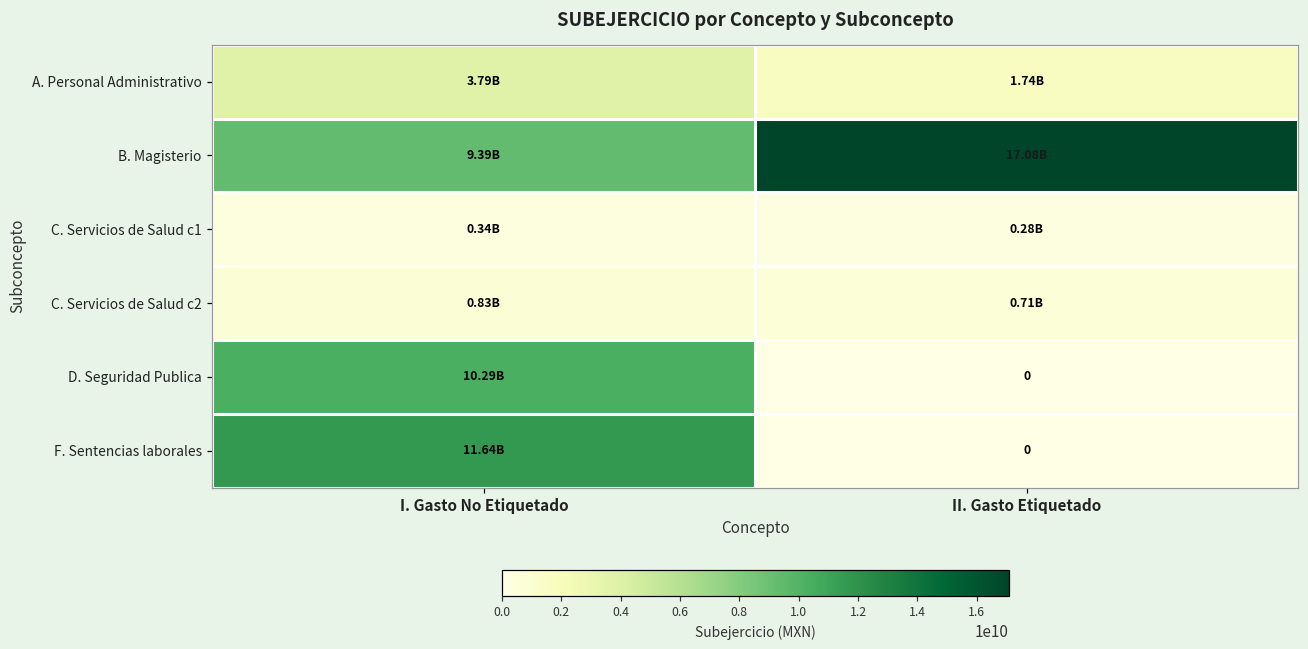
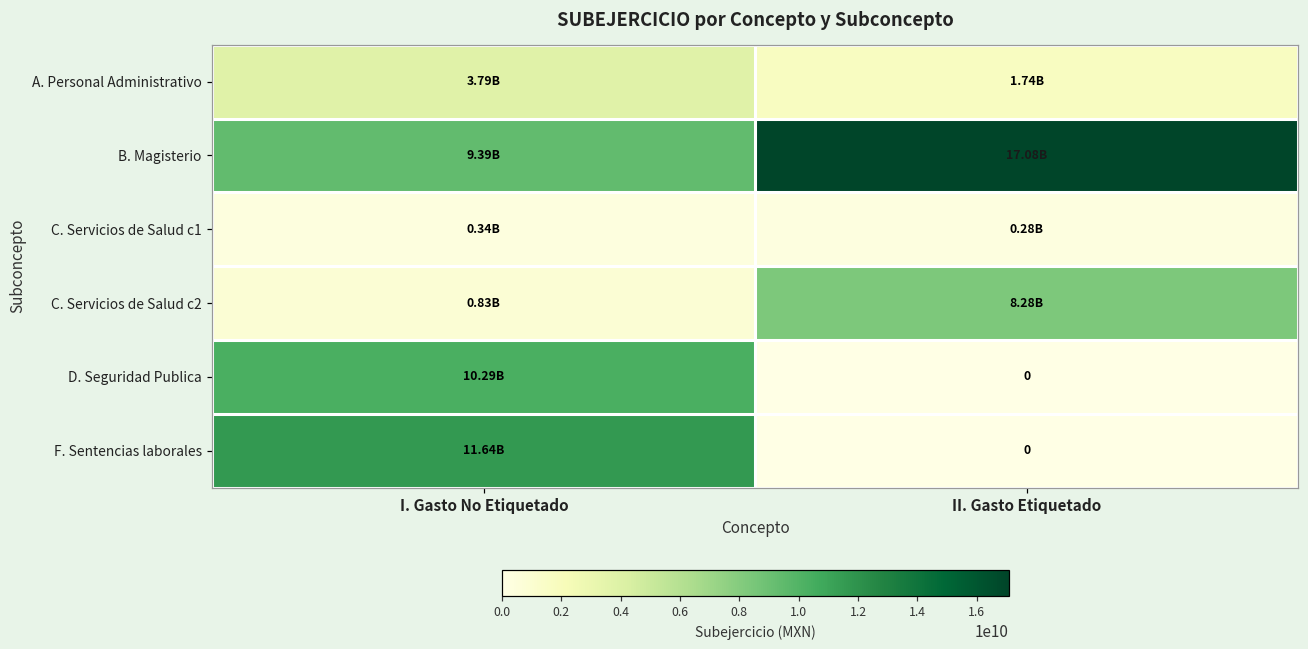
C. Servicios de Salud c2, II. Gasto Etiquetado: 0.71B -> 8.28B
